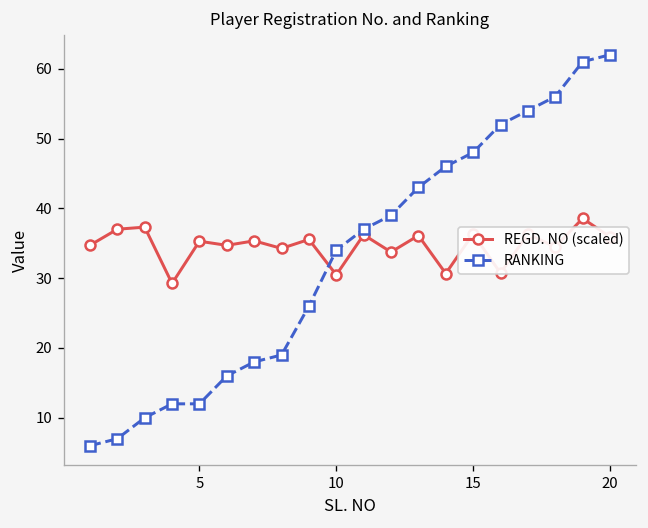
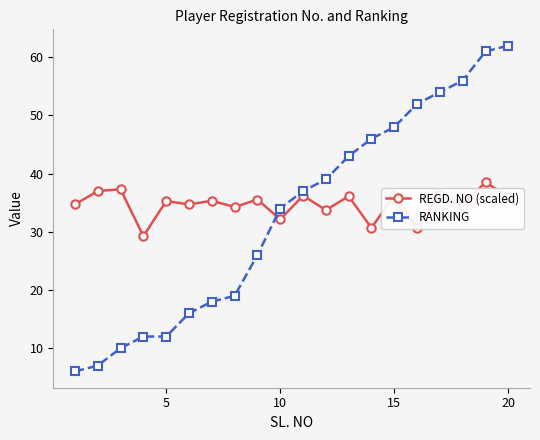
REGD. NO (scaled), 10: 30 -> 32
